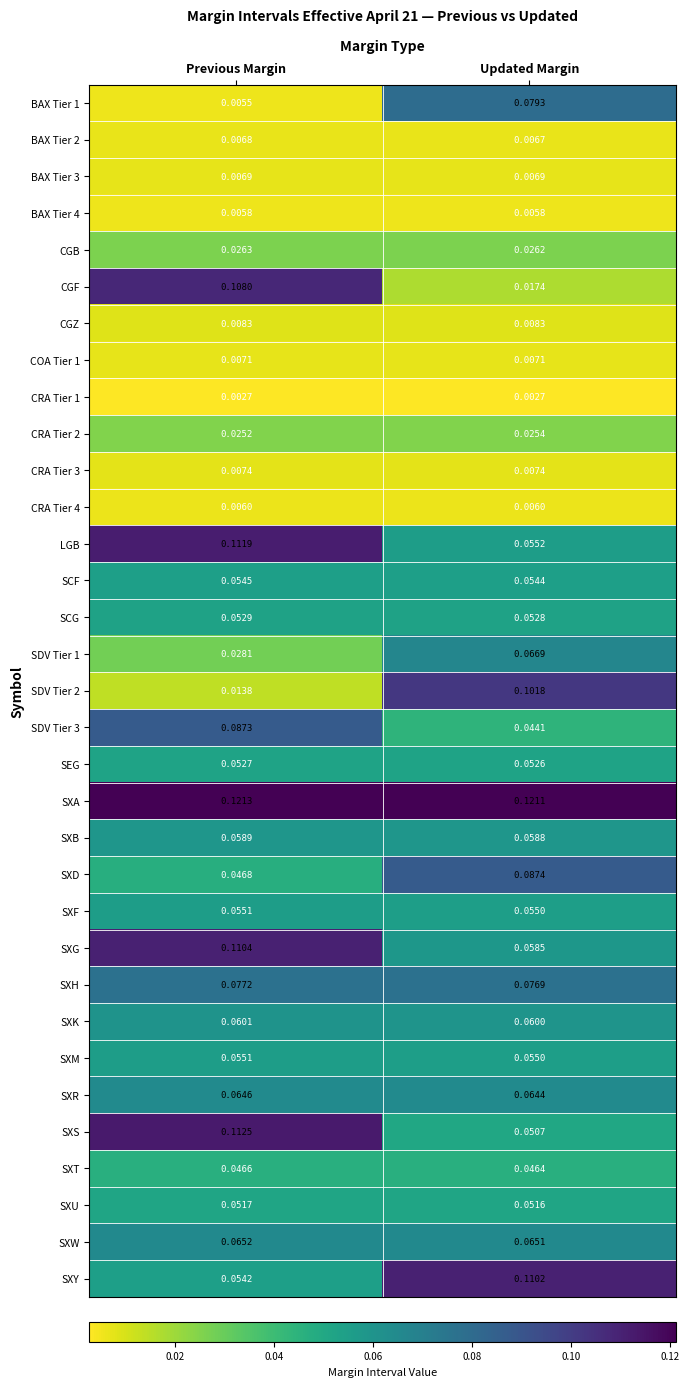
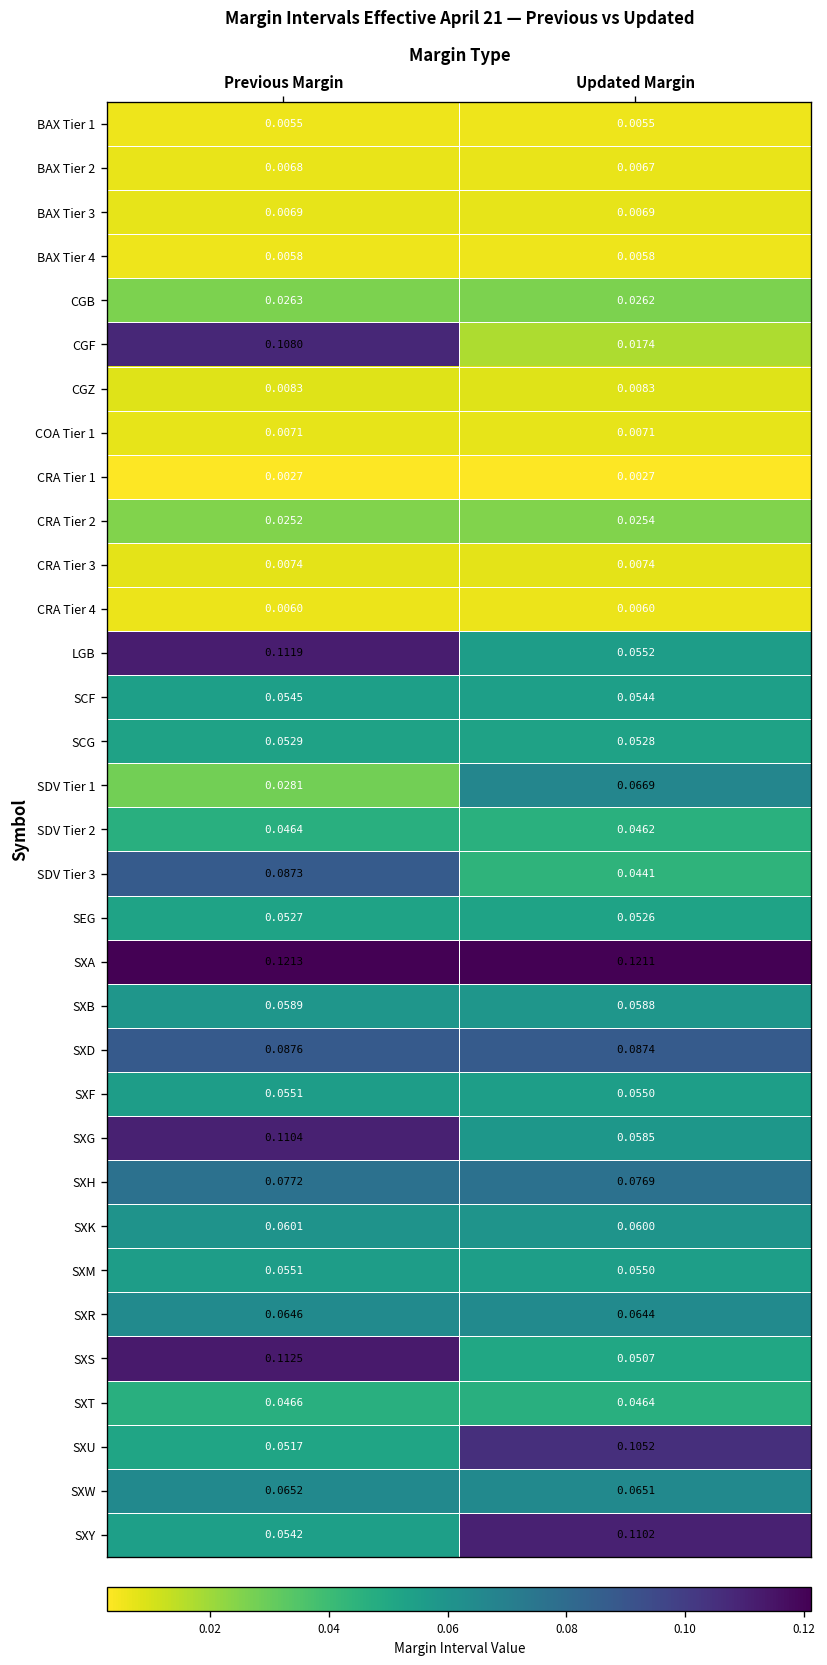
BAX Tier 1, Updated Margin: 0.0793 -> 0.0055
SDV Tier 2, Previous Margin: 0.0138 -> 0.0464
SDV Tier 2, Updated Margin: 0.1018 -> 0.0462
SXD, Previous Margin: 0.0468 -> 0.0876
SXU, Updated Margin: 0.0516 -> 0.1052
